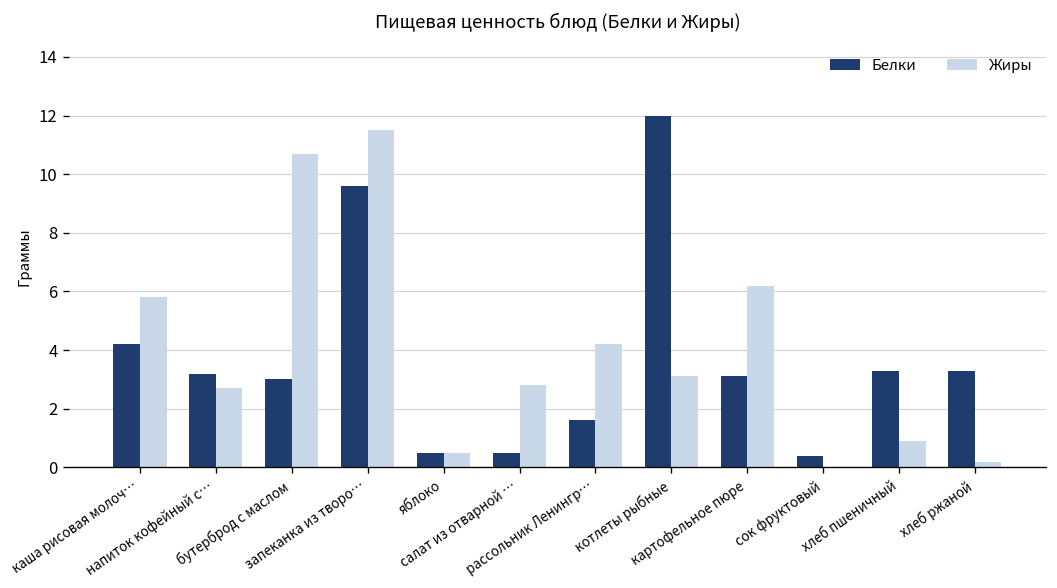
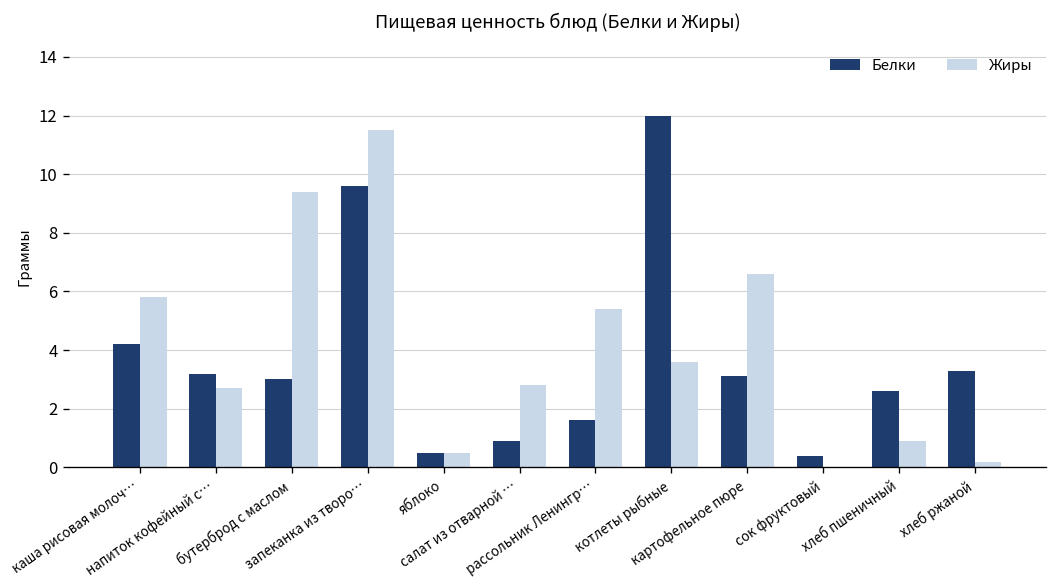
Жиры, бутерброд с маслом: 10.7 -> 9.4
Белки, салат из отварной …: 0.5 -> 0.9
Жиры, рассольник Ленингр…: 4.2 -> 5.4
Жиры, котлеты рыбные: 3.1 -> 3.6
Жиры, картофельное пюре: 6.2 -> 6.6
Белки, хлеб пшеничный: 3.3 -> 2.6
